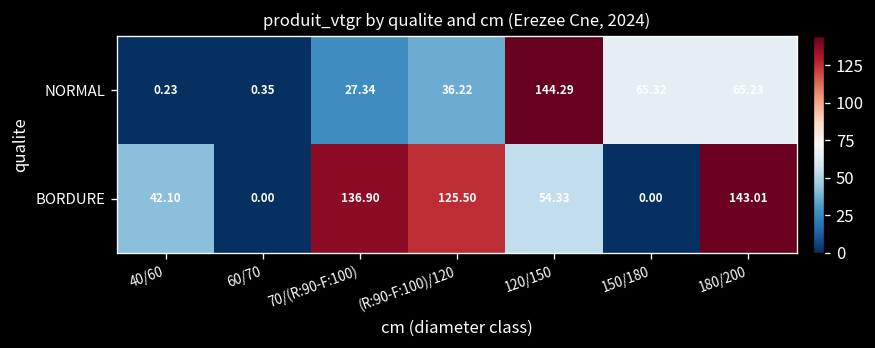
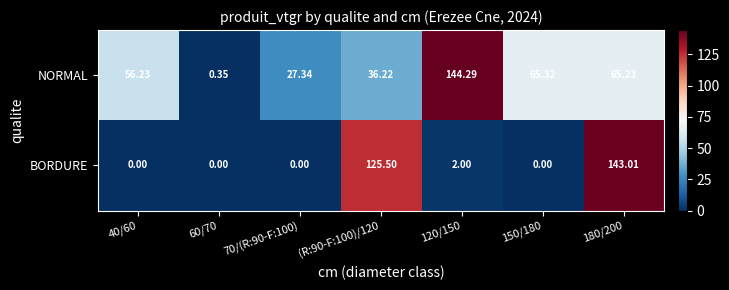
NORMAL, 40/60: 0.23 -> 56.23
BORDURE, 40/60: 42.10 -> 0.00
BORDURE, 70/(R:90-F:100): 136.90 -> 0.00
BORDURE, 120/150: 54.33 -> 2.00
